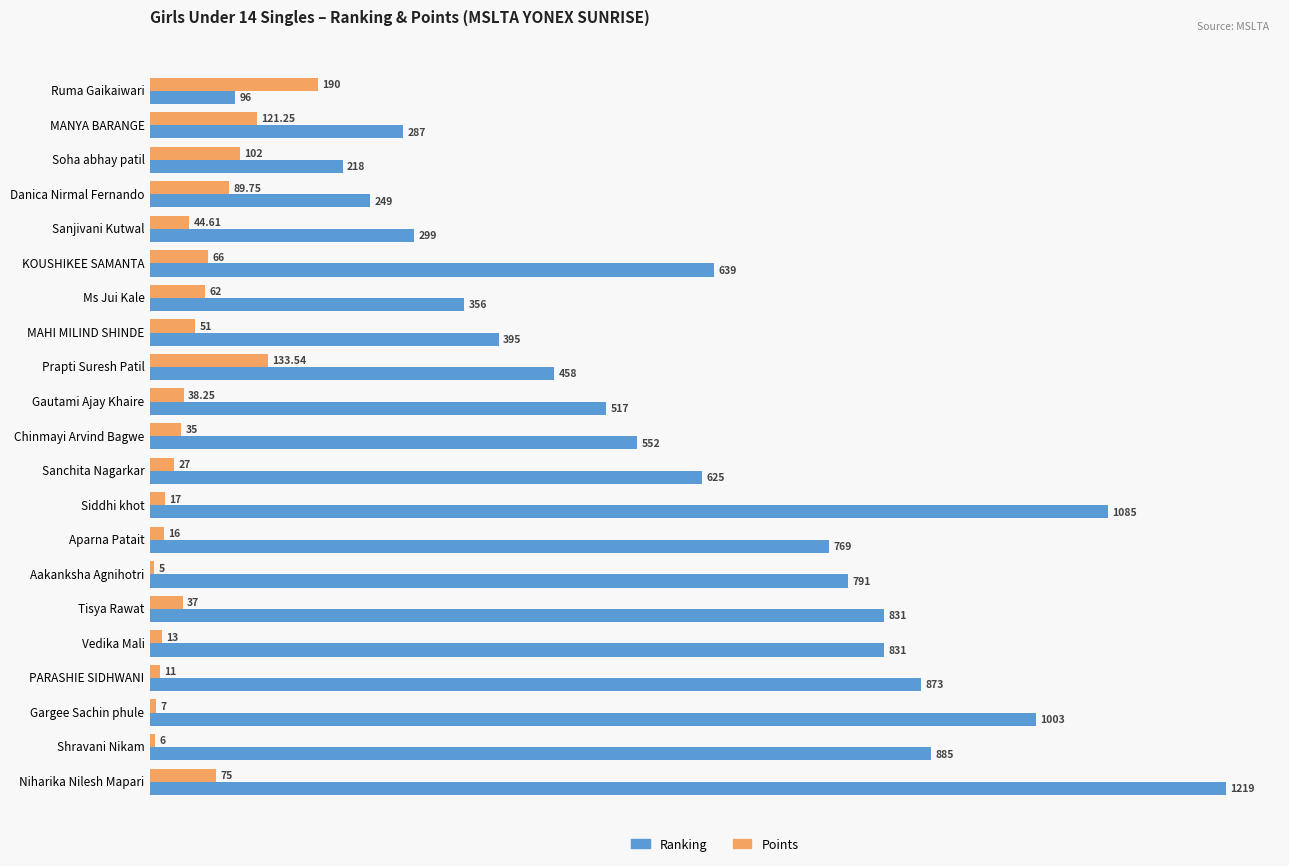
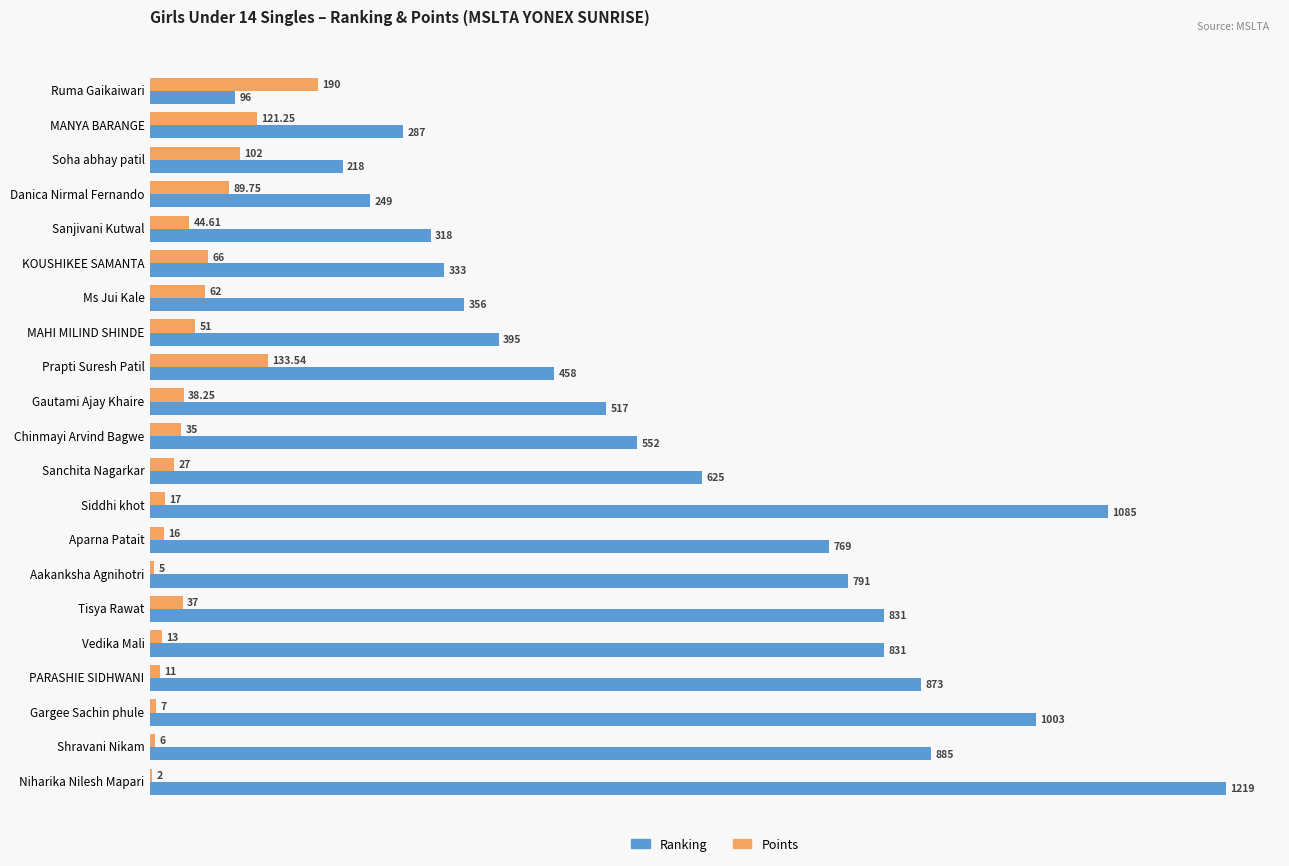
Ranking, Sanjivani Kutwal: 299 -> 318
Ranking, KOUSHIKEE SAMANTA: 639 -> 333
Points, Niharika Nilesh Mapari: 75 -> 2
